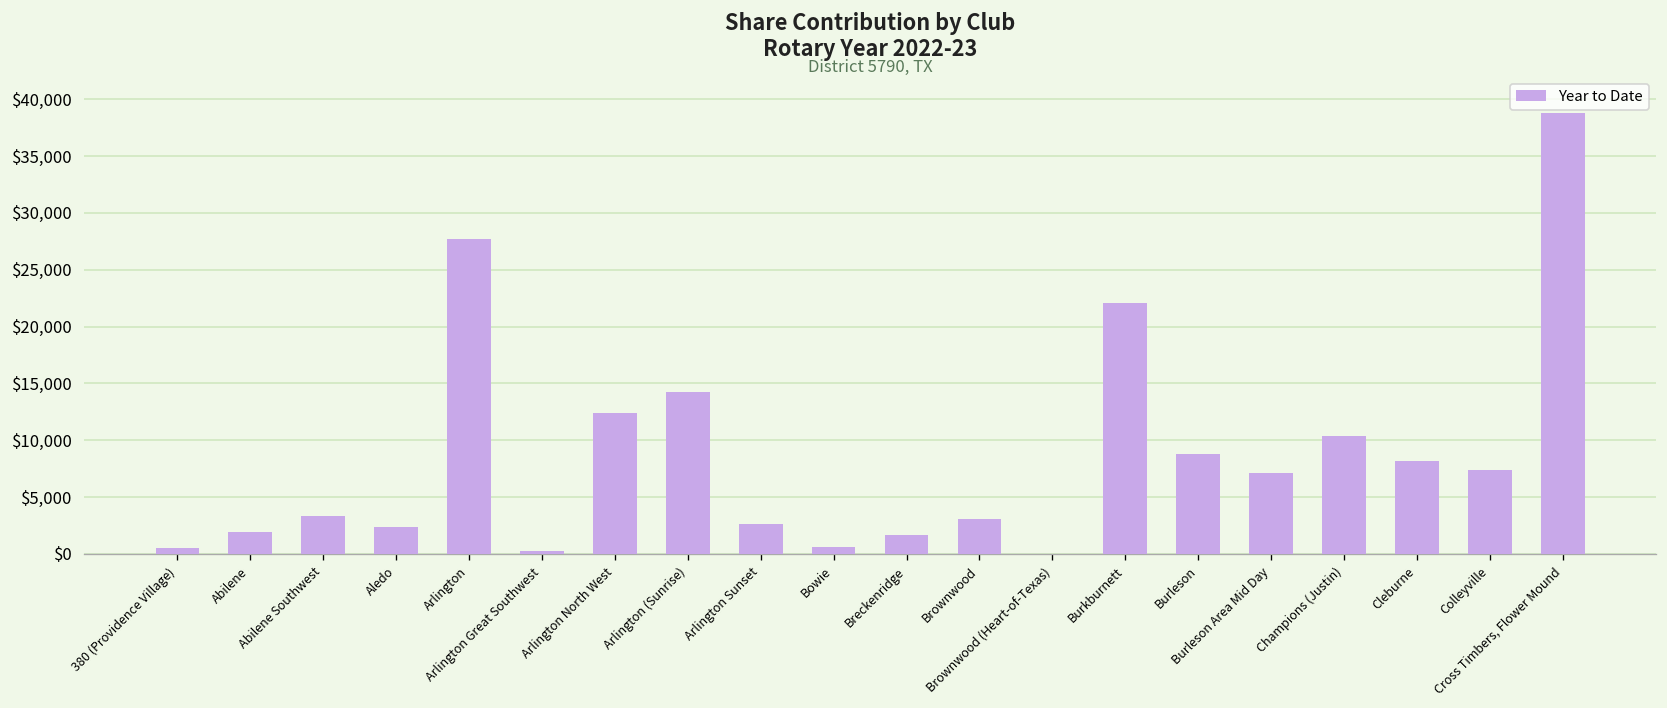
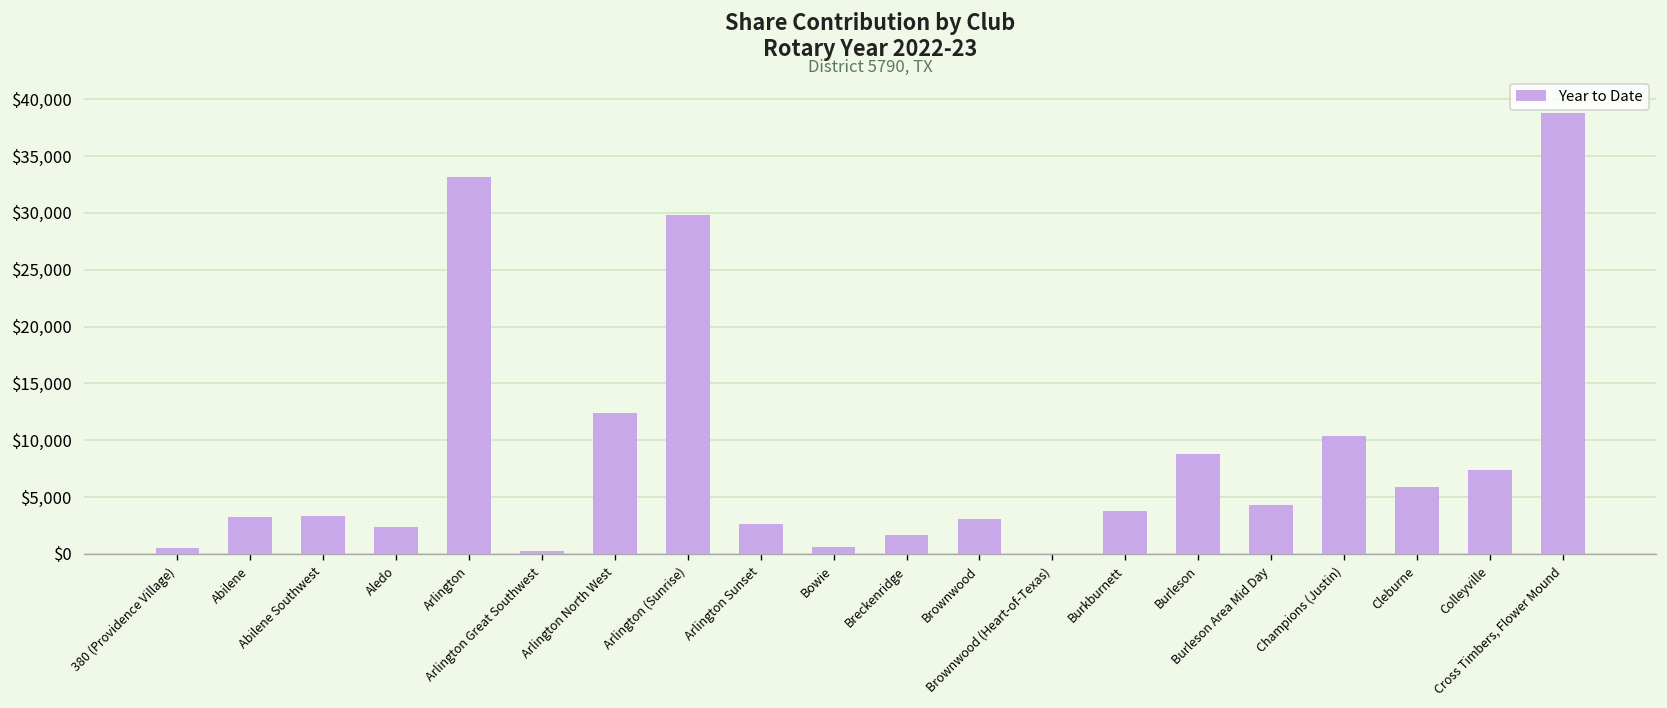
Abilene: $2,000 -> $3,000
Arlington: $28,000 -> $33,000
Arlington (Sunrise): $14,000 -> $30,000
Burkburnett: $22,000 -> $4,000
Burleson Area Mid Day: $7,000 -> $4,000
Cleburne: $8,000 -> $6,000
